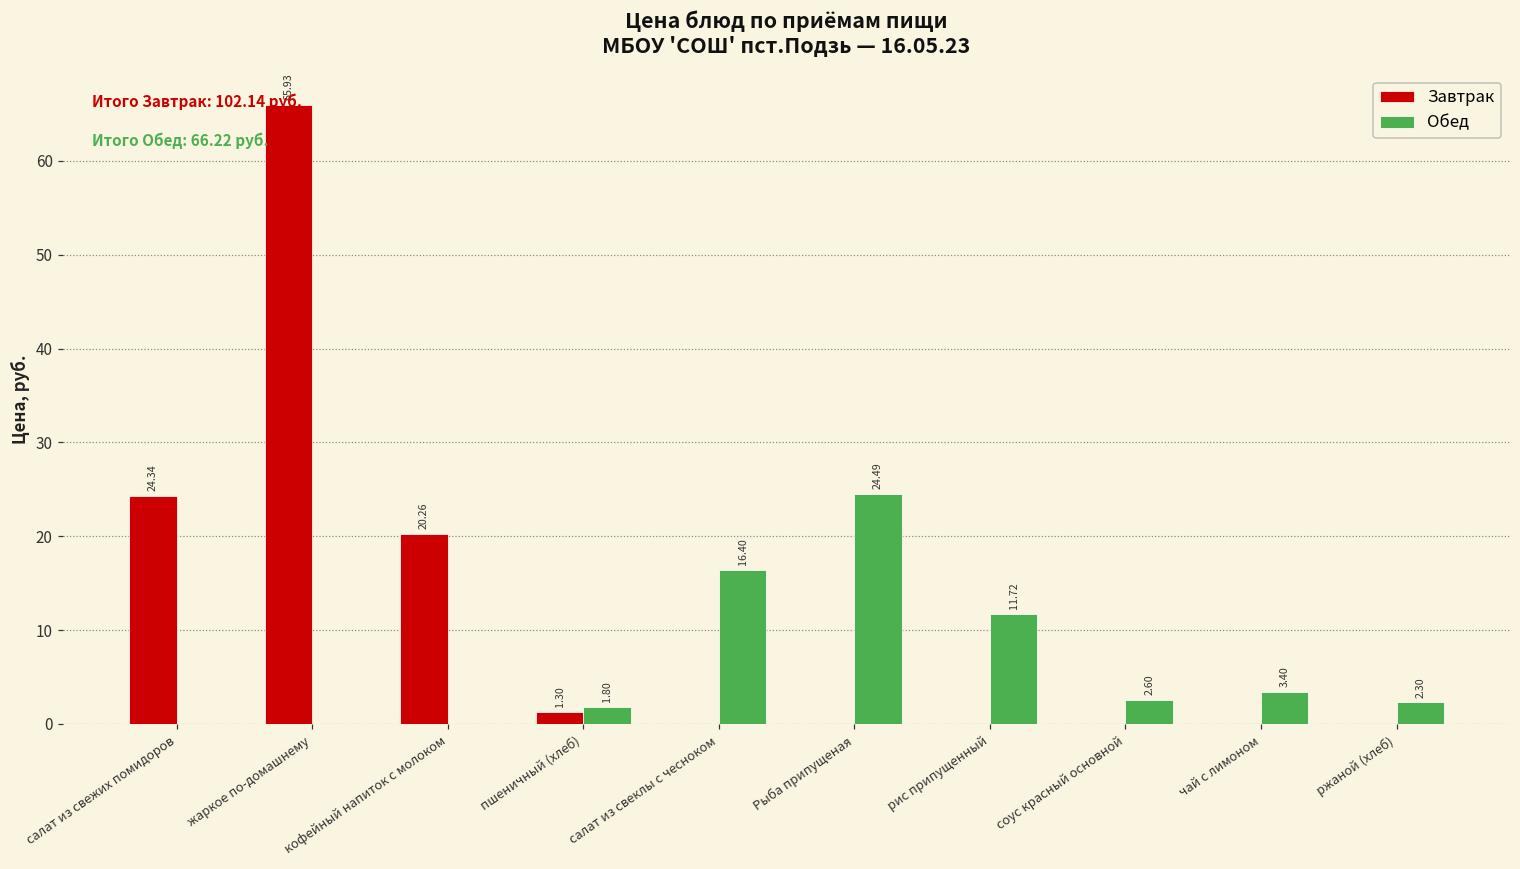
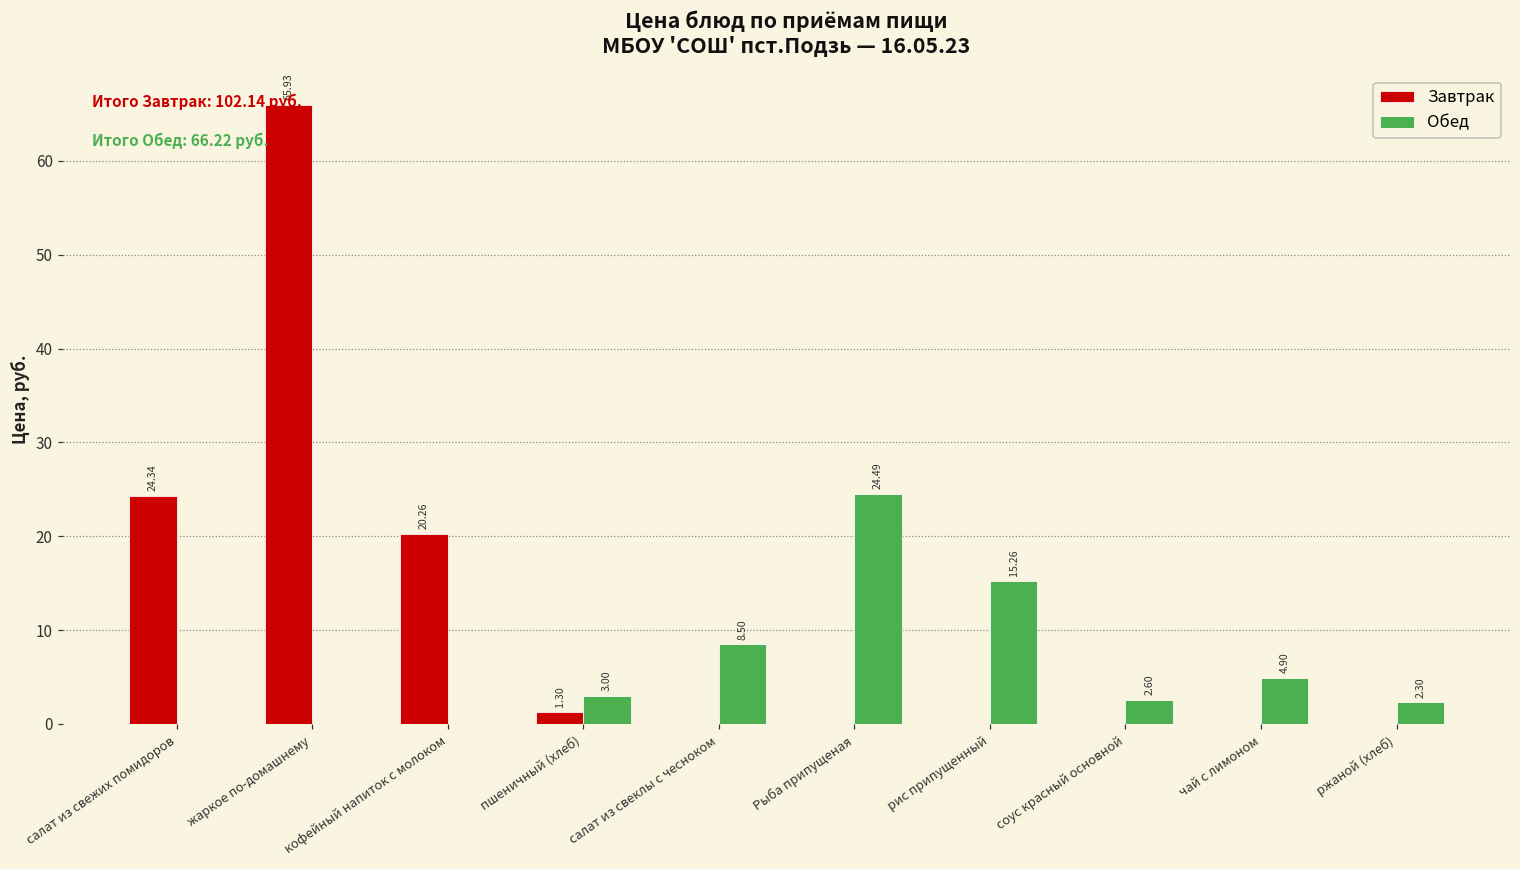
Обед, пшеничный (хлеб): 1.80 -> 3.00
Обед, салат из свеклы с чесноком: 16.40 -> 8.50
Обед, рис припущенный: 11.72 -> 15.26
Обед, чай с лимоном: 3.40 -> 4.90
